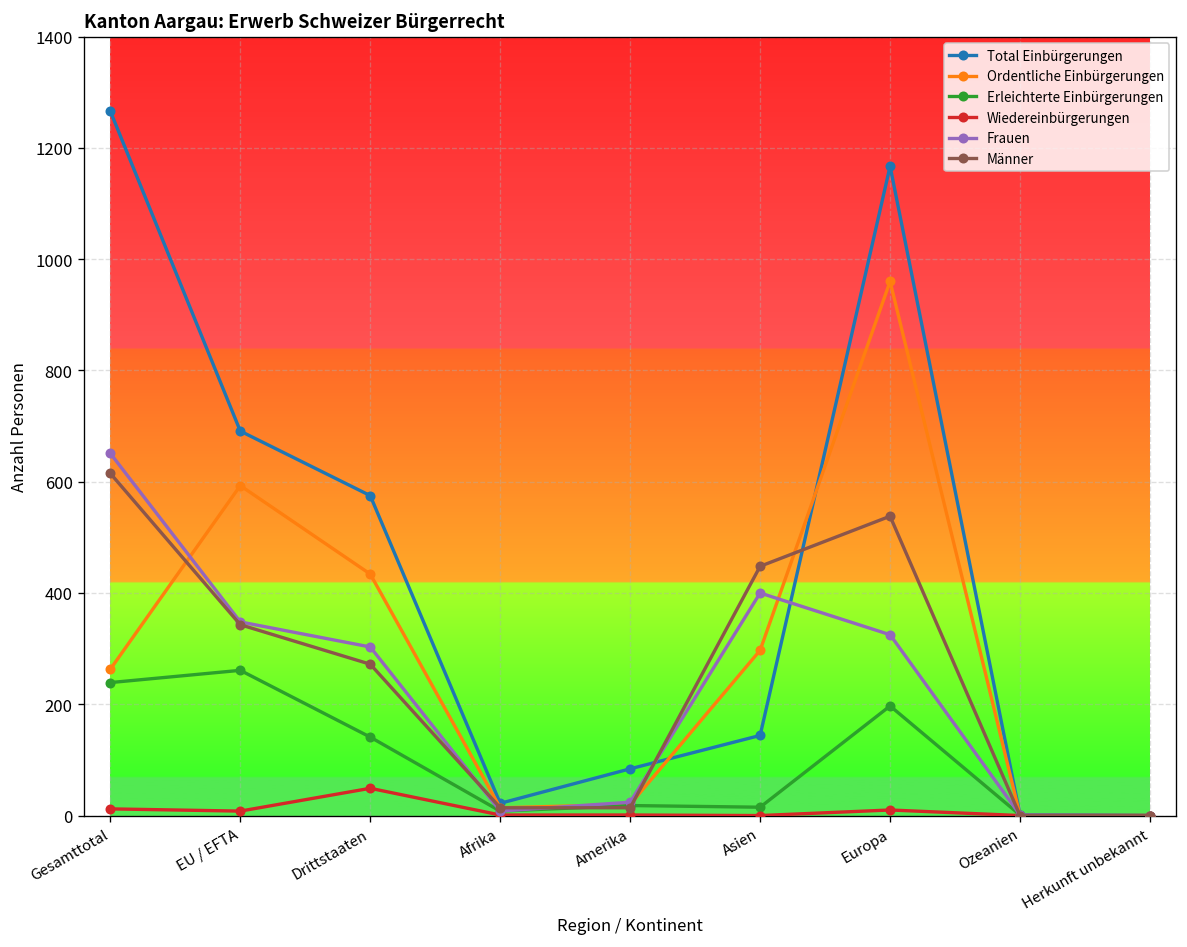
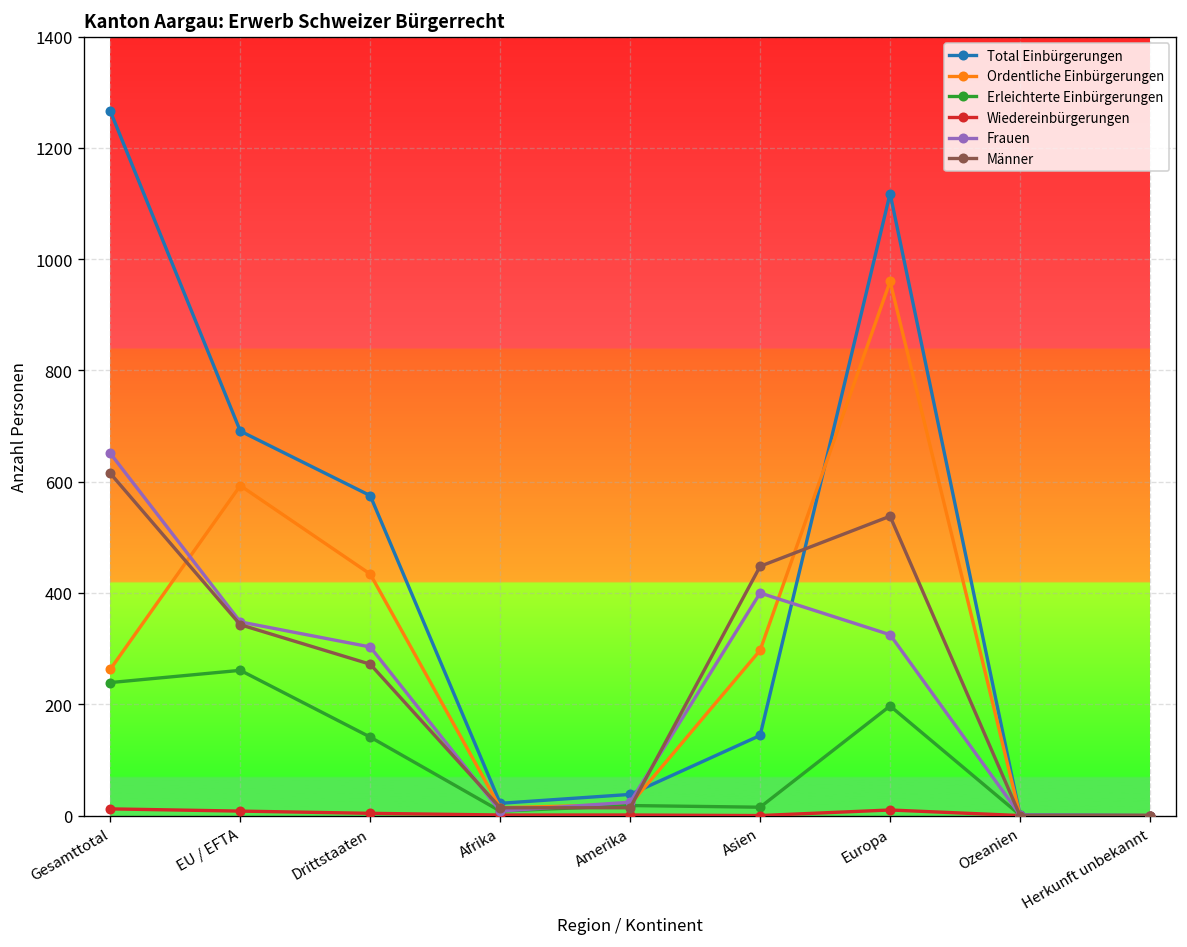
Wiedereinbürgerungen, Drittstaaten: 50 -> 0
Total Einbürgerungen, Amerika: 80 -> 40
Total Einbürgerungen, Europa: 1170 -> 1120
